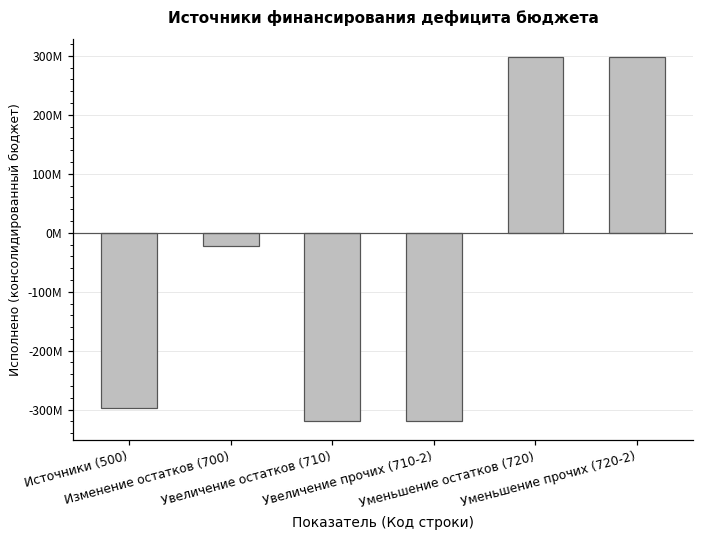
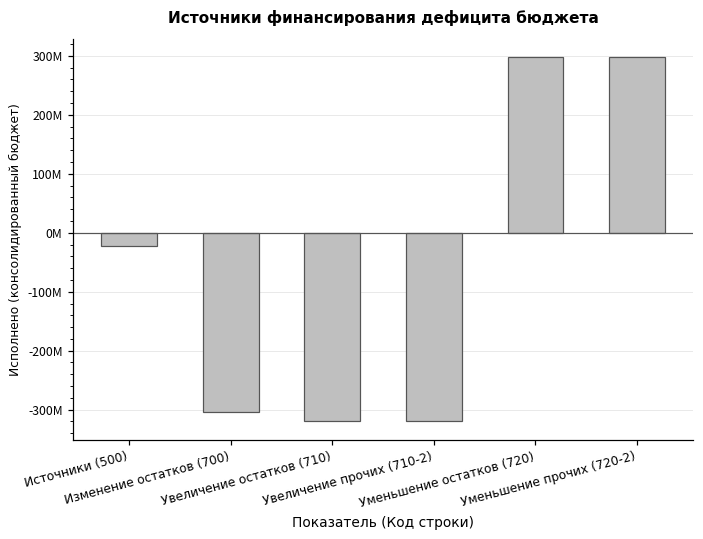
Источники (500): -300000000 -> -20000000
Изменение остатков (700): -20000000 -> -300000000
